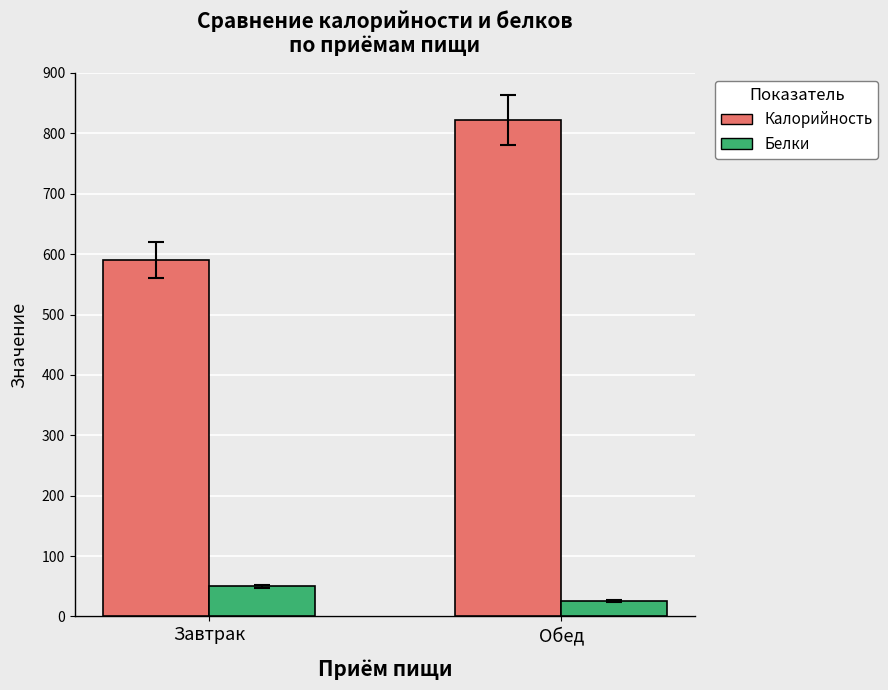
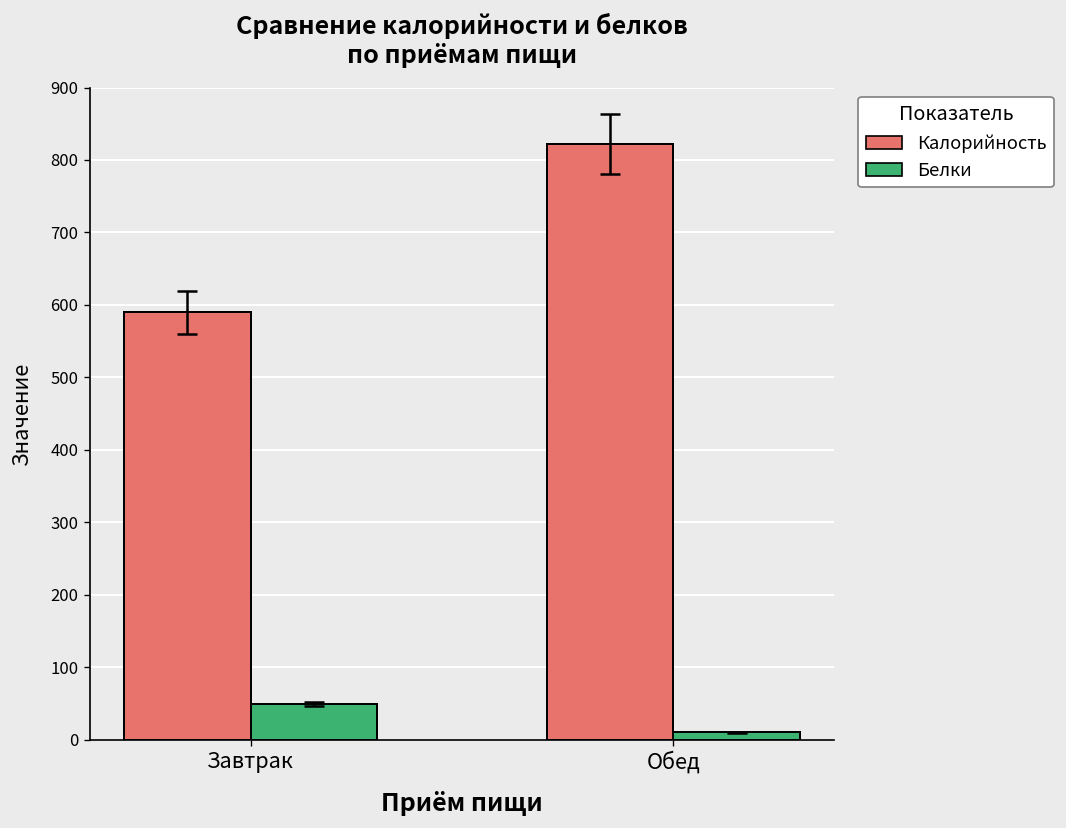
Белки, Обед: 30 -> 10
